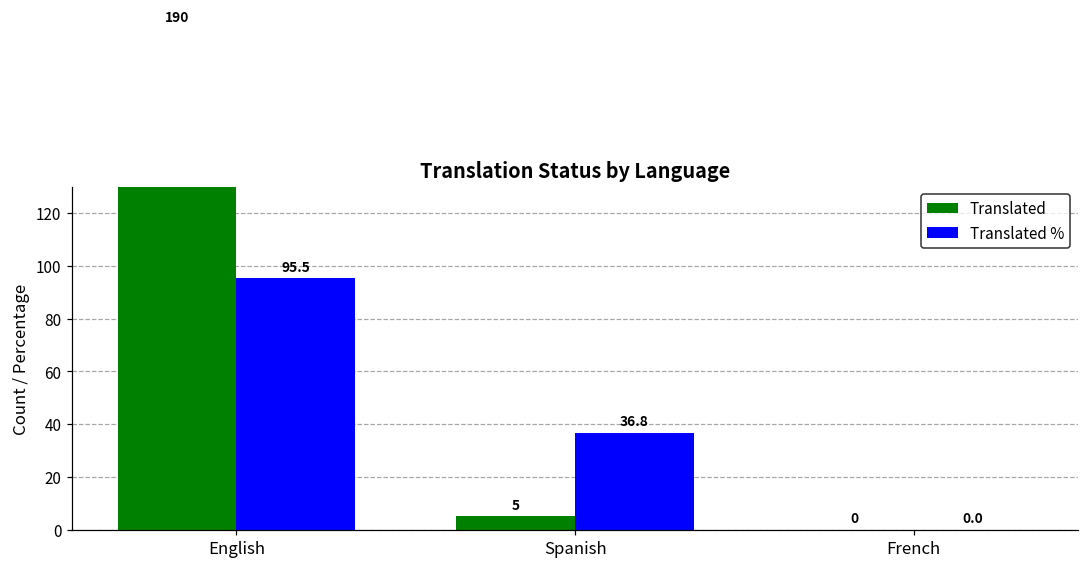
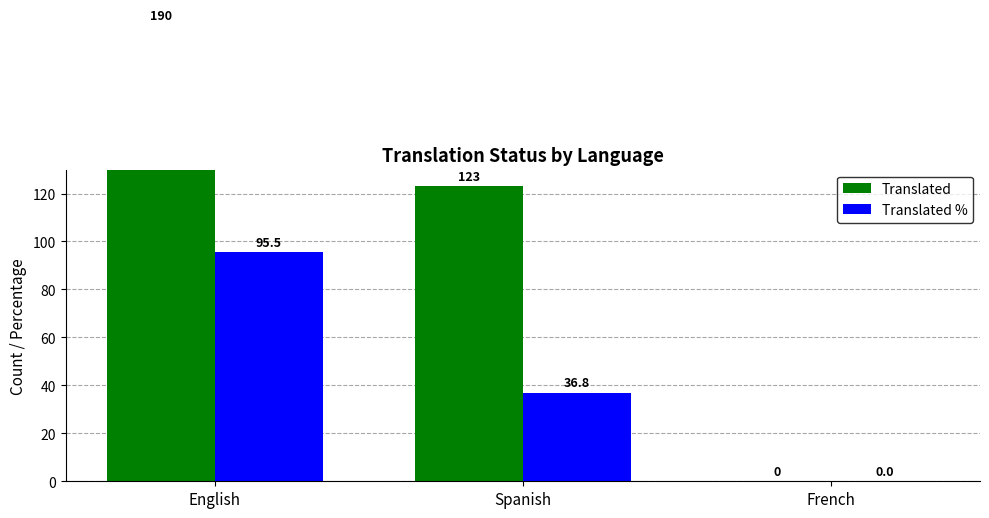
Translated, Spanish: 5 -> 123
